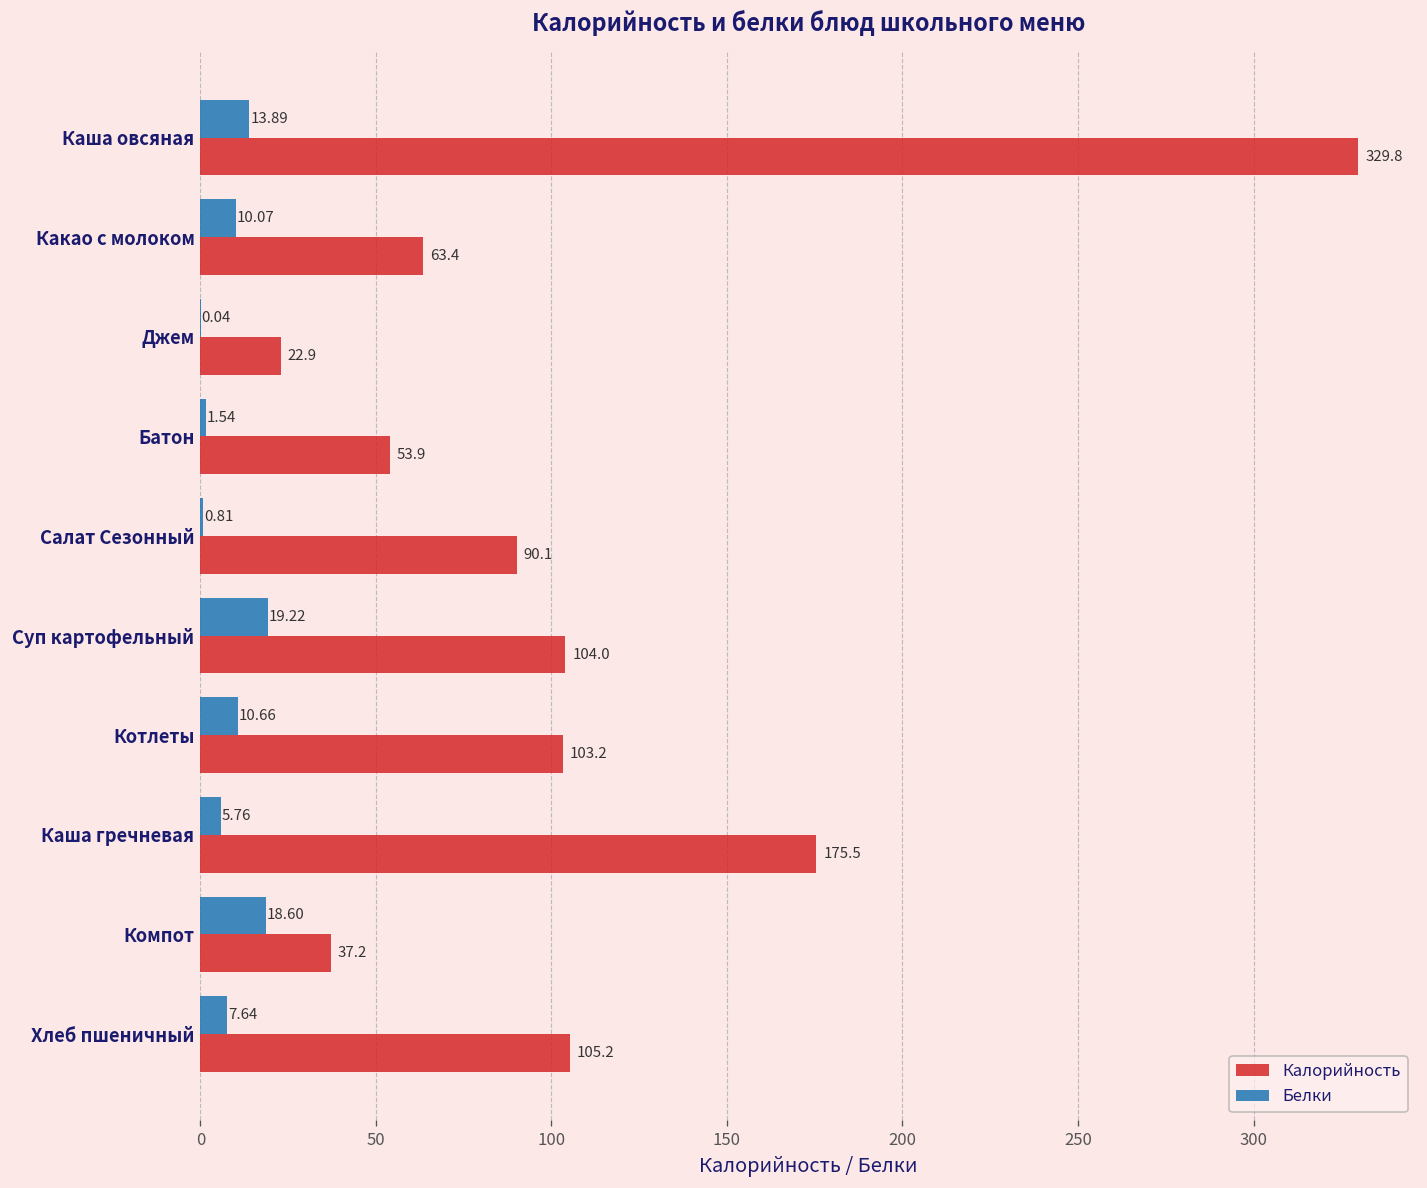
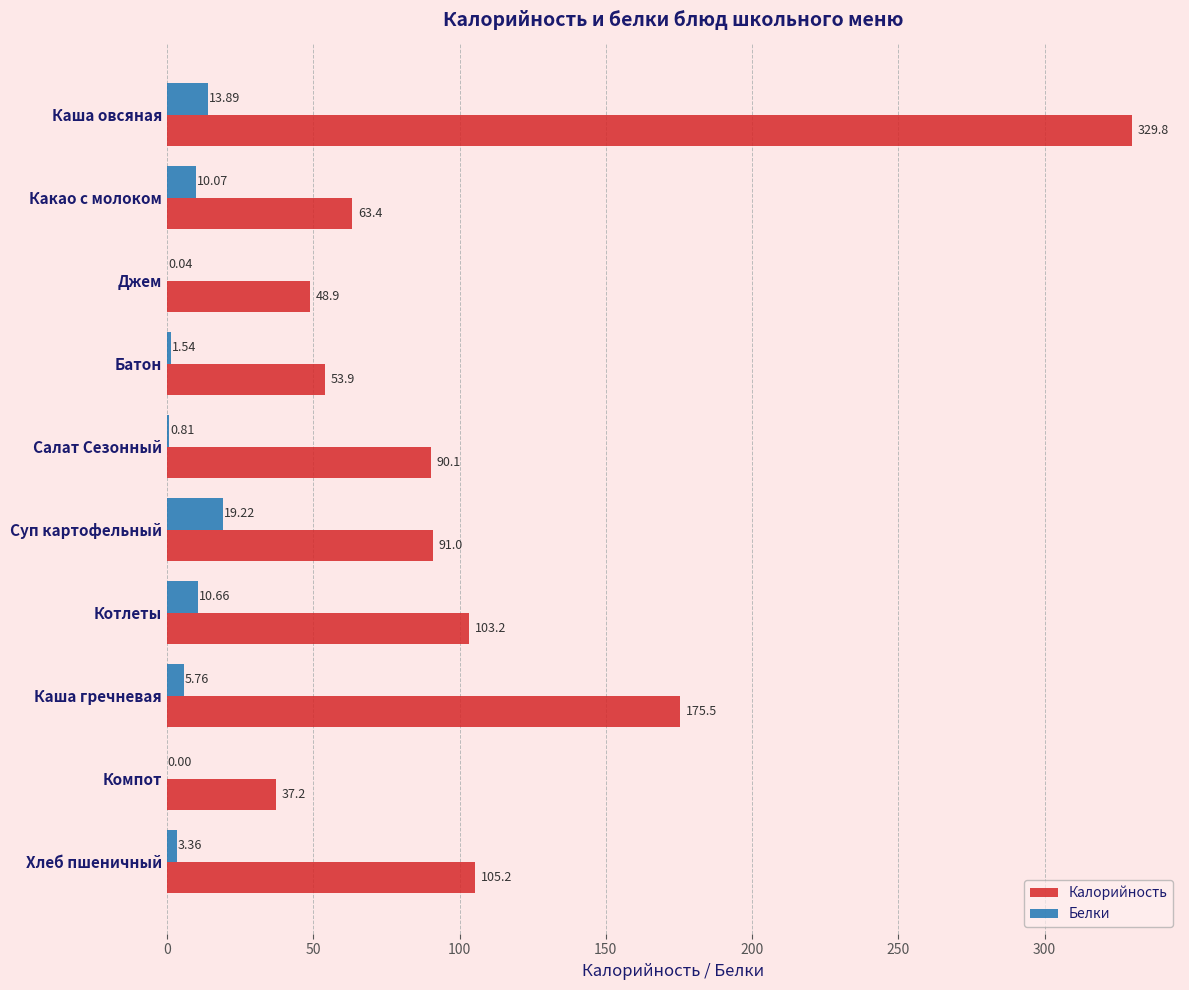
Калорийность, Джем: 22.9 -> 48.9
Калорийность, Суп картофельный: 104.0 -> 91.0
Белки, Компот: 18.60 -> 0.00
Белки, Хлеб пшеничный: 7.64 -> 3.36
